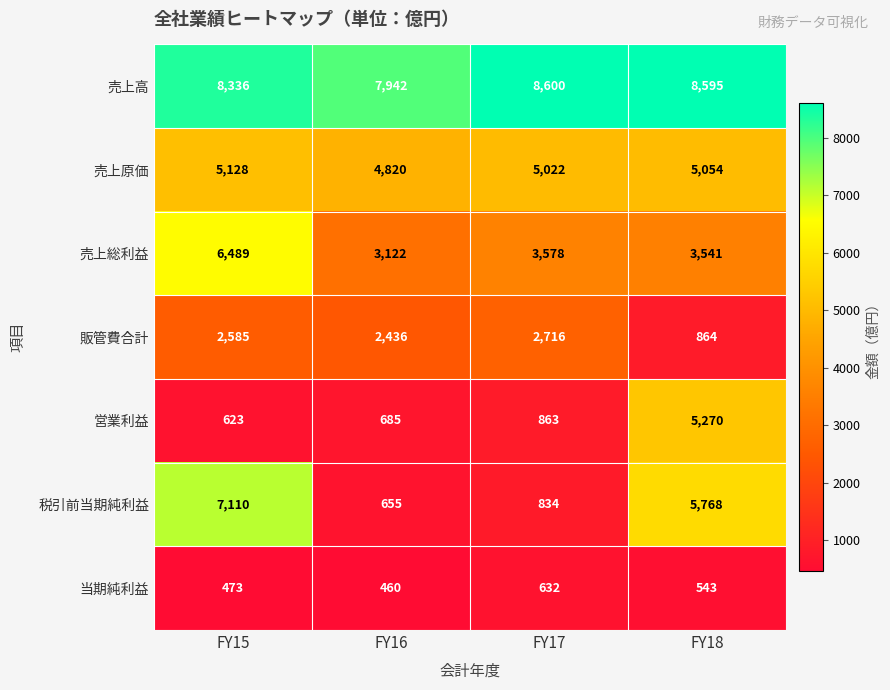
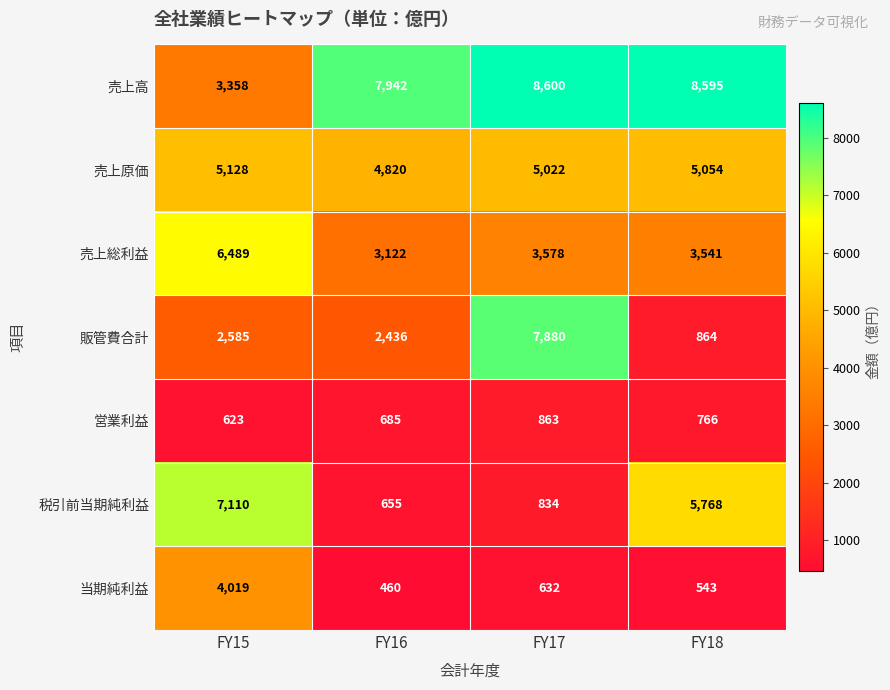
売上高, FY15: 8,336 -> 3,358
販管費合計, FY17: 2,716 -> 7,880
営業利益, FY18: 5,270 -> 766
当期純利益, FY15: 473 -> 4,019
